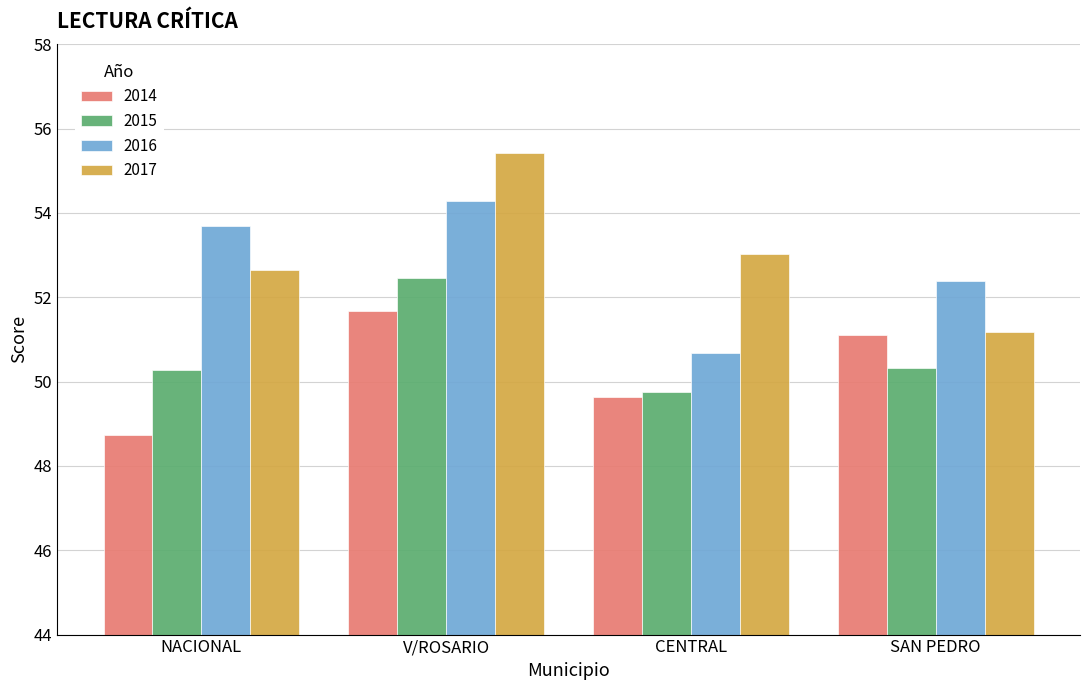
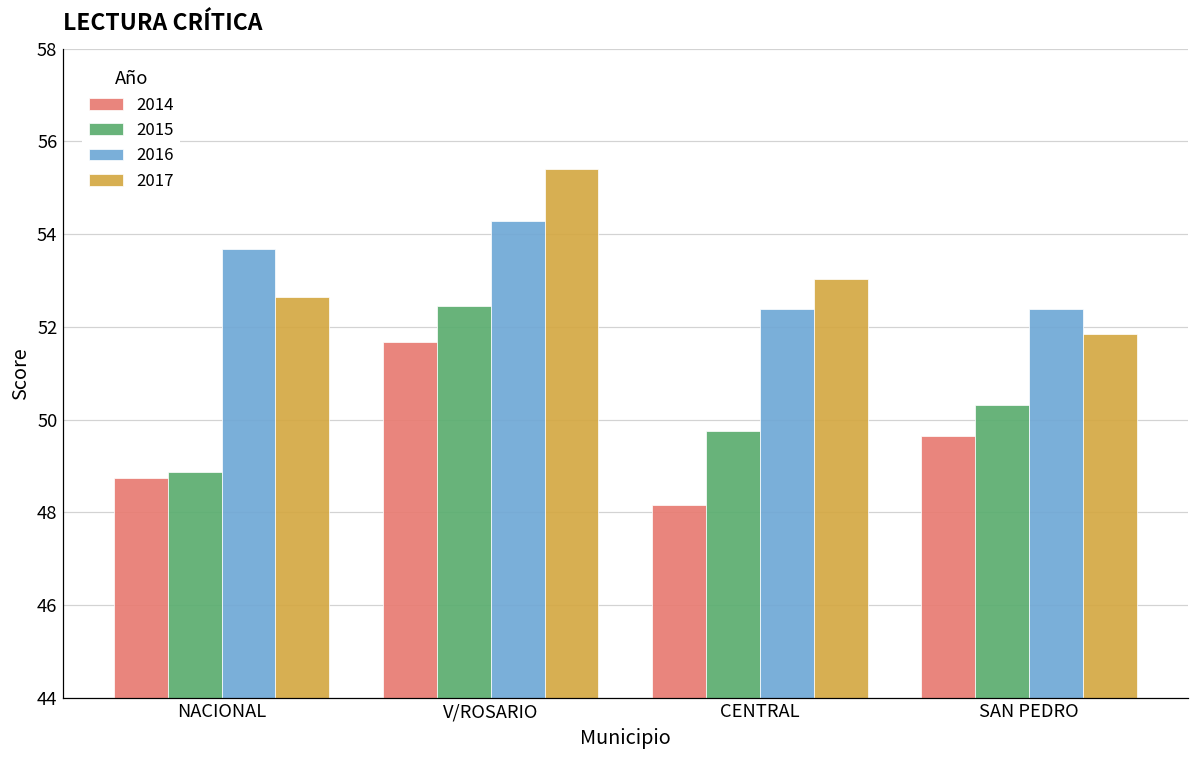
2015, NACIONAL: 50.3 -> 48.9
2014, CENTRAL: 49.6 -> 48.2
2016, CENTRAL: 50.7 -> 52.4
2014, SAN PEDRO: 51.1 -> 49.6
2017, SAN PEDRO: 51.2 -> 51.9
